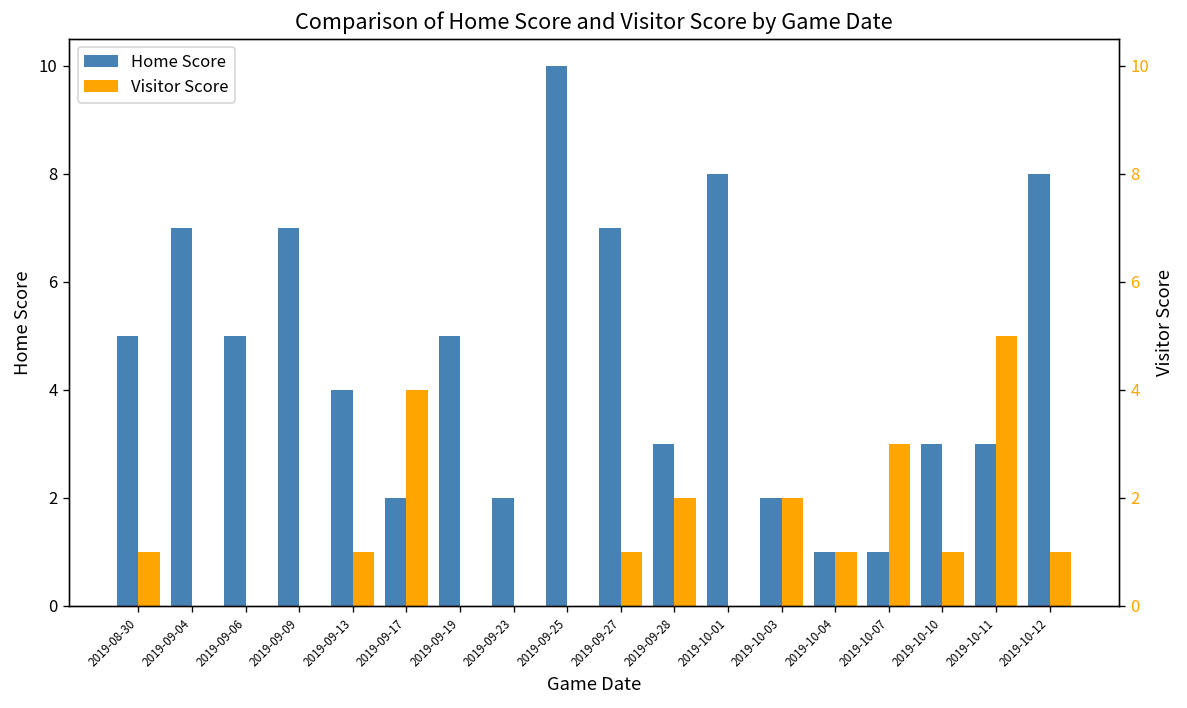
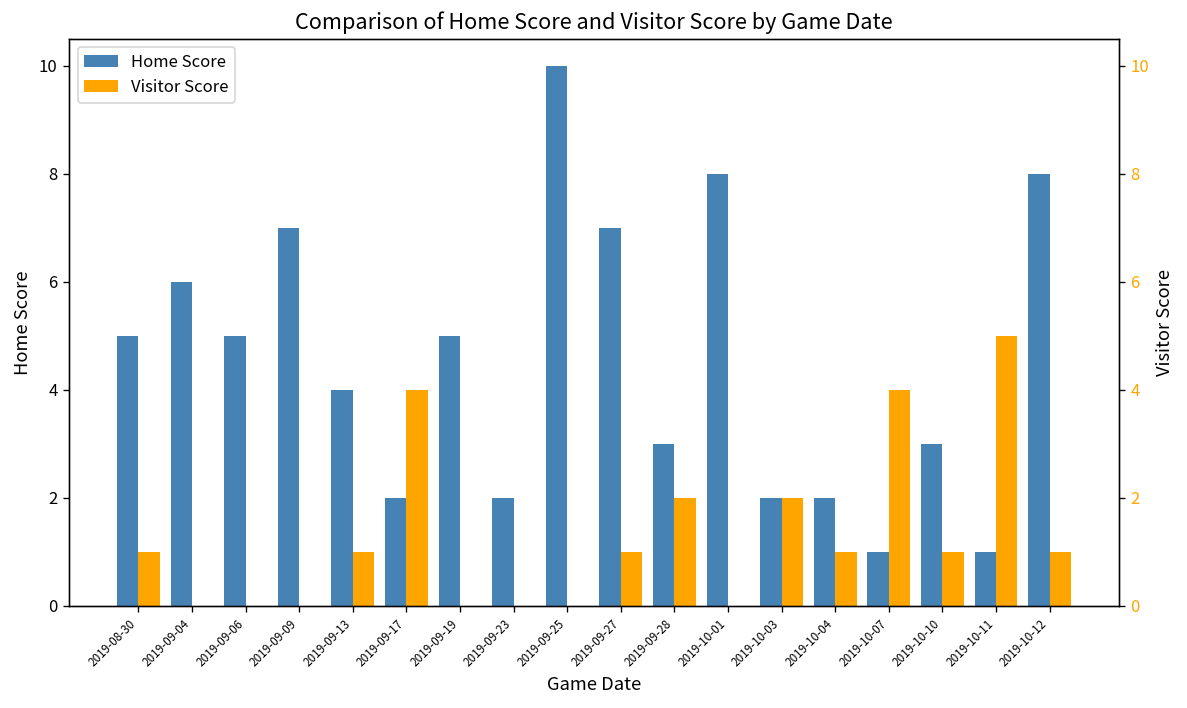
Home Score, 2019-09-04: 7 -> 6
Home Score, 2019-10-04: 1 -> 2
Visitor Score, 2019-10-07: 3 -> 4
Home Score, 2019-10-11: 3 -> 1
